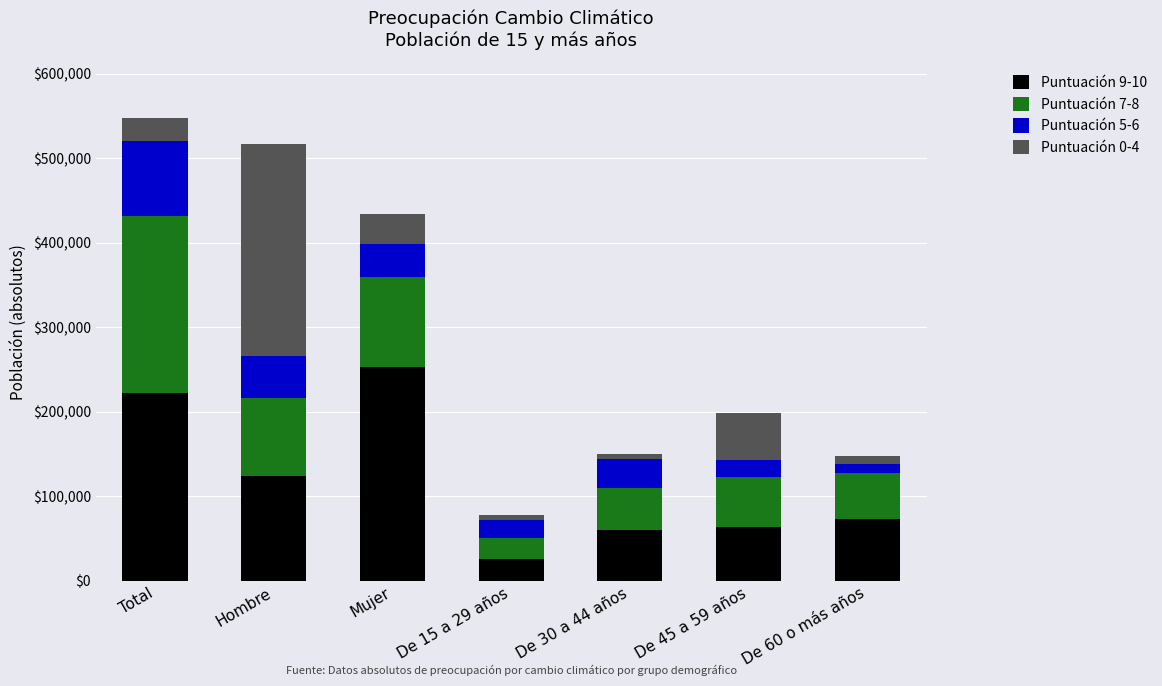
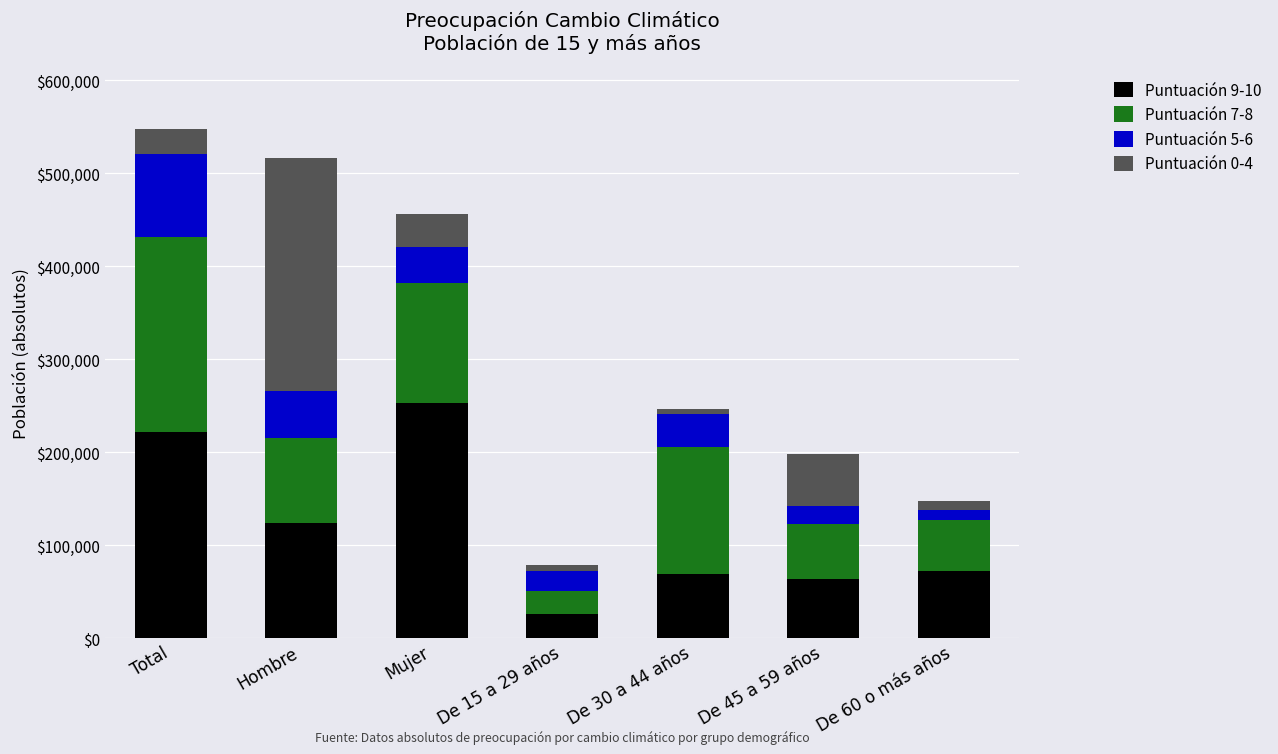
Puntuación 7-8, Mujer: $110,000 -> $130,000
Puntuación 9-10, De 30 a 44 años: $60,000 -> $70,000
Puntuación 7-8, De 30 a 44 años: $50,000 -> $140,000
